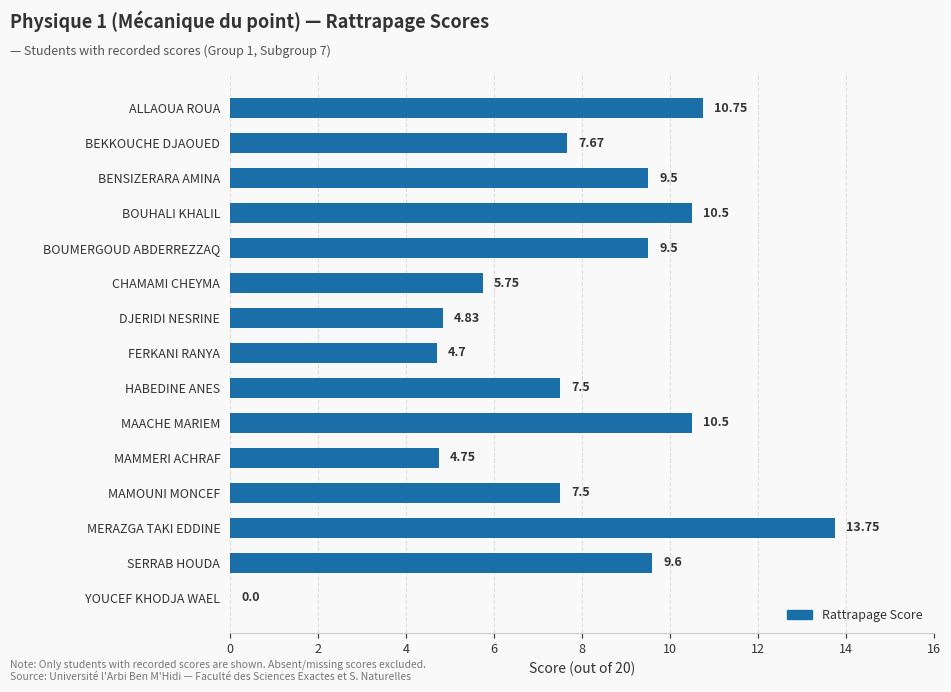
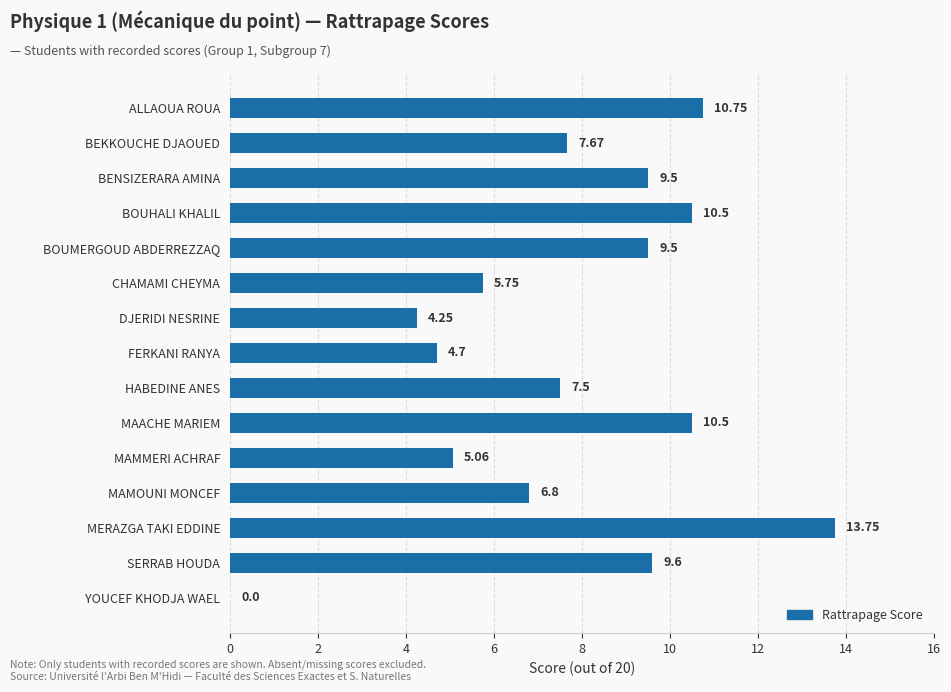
DJERIDI NESRINE: 4.83 -> 4.25
MAMMERI ACHRAF: 4.75 -> 5.06
MAMOUNI MONCEF: 7.5 -> 6.8
